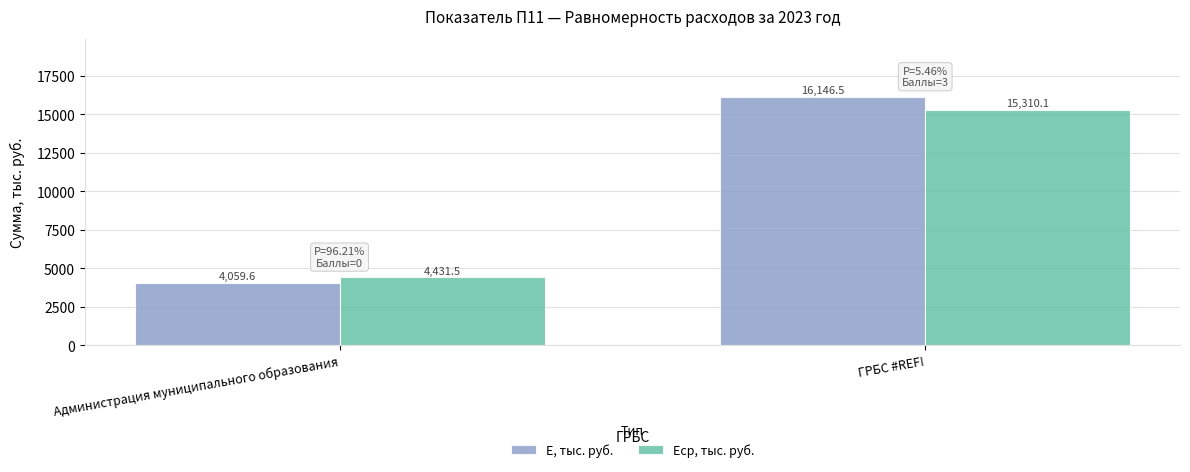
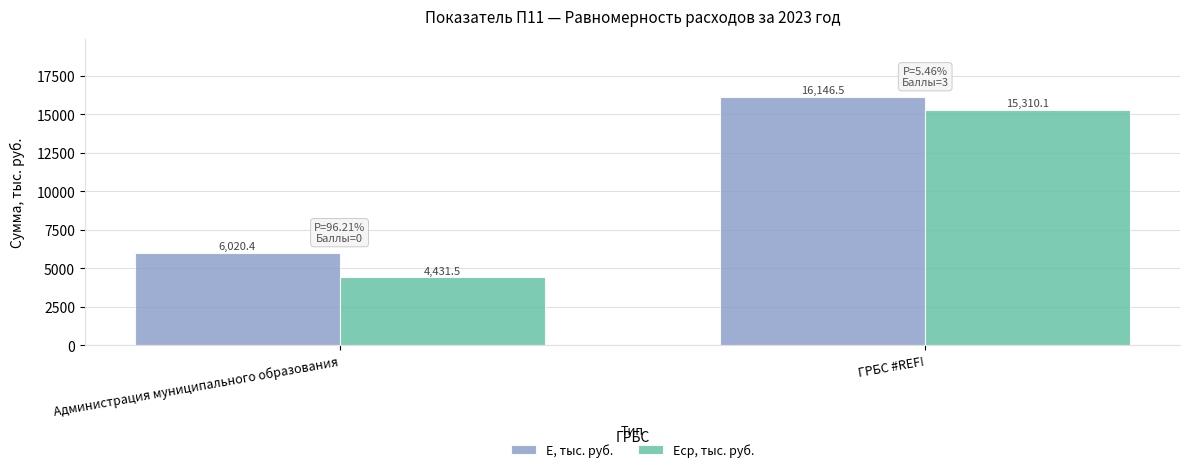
E, тыс. руб., Администрация муниципального образования: 4,059.6 -> 6,020.4
